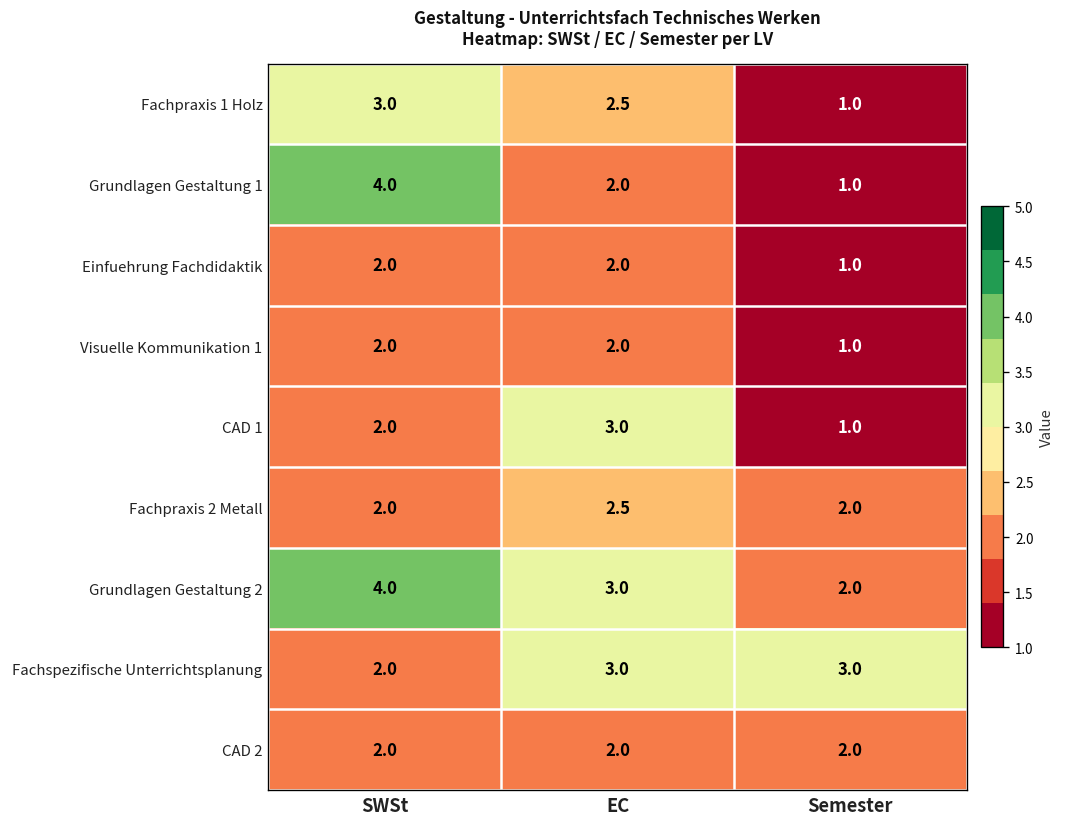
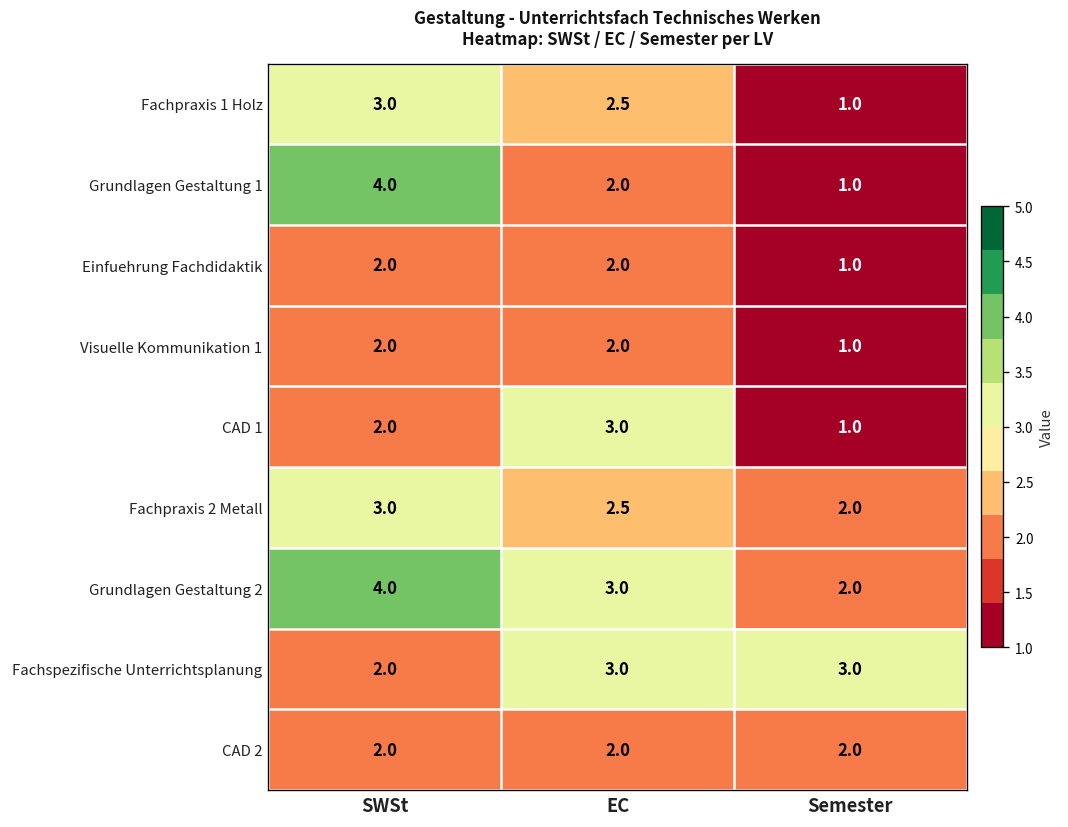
Fachpraxis 2 Metall, SWSt: 2.0 -> 3.0
